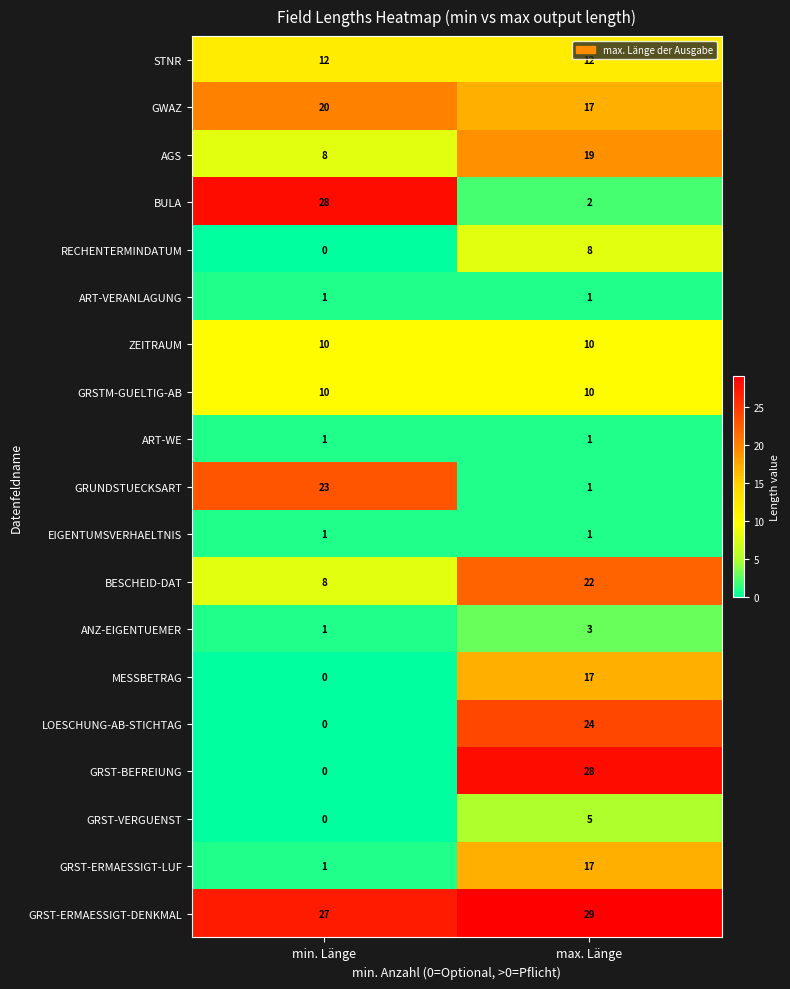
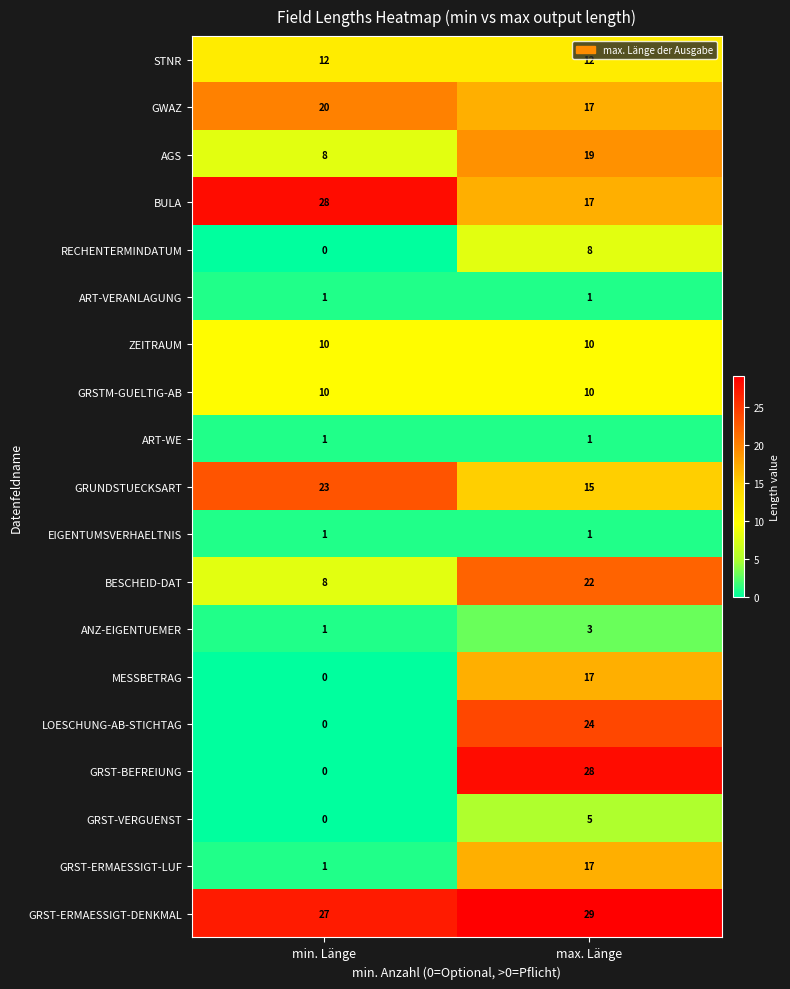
BULA, max. Länge: 2 -> 17
GRUNDSTUECKSART, max. Länge: 1 -> 15
